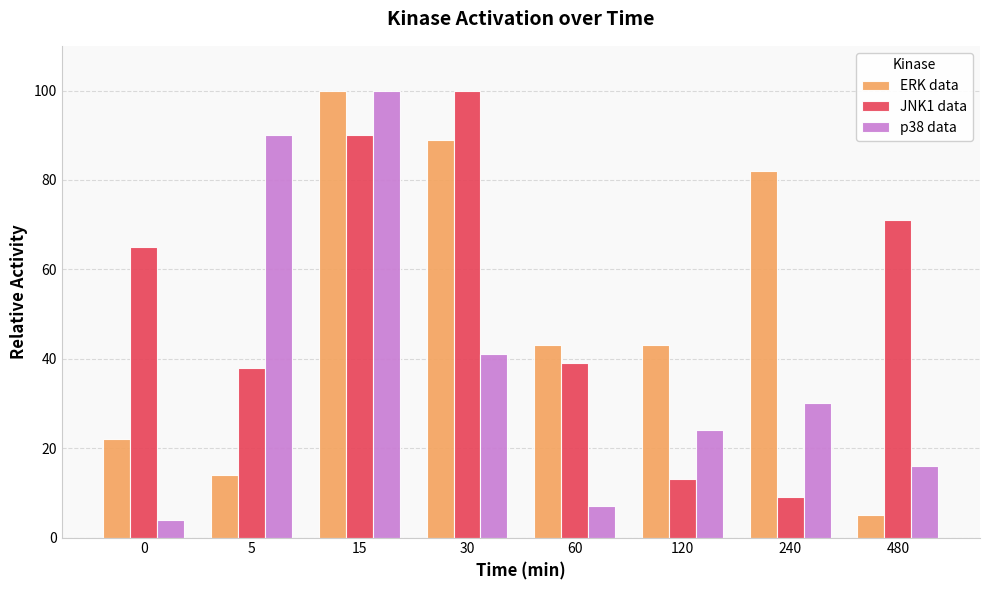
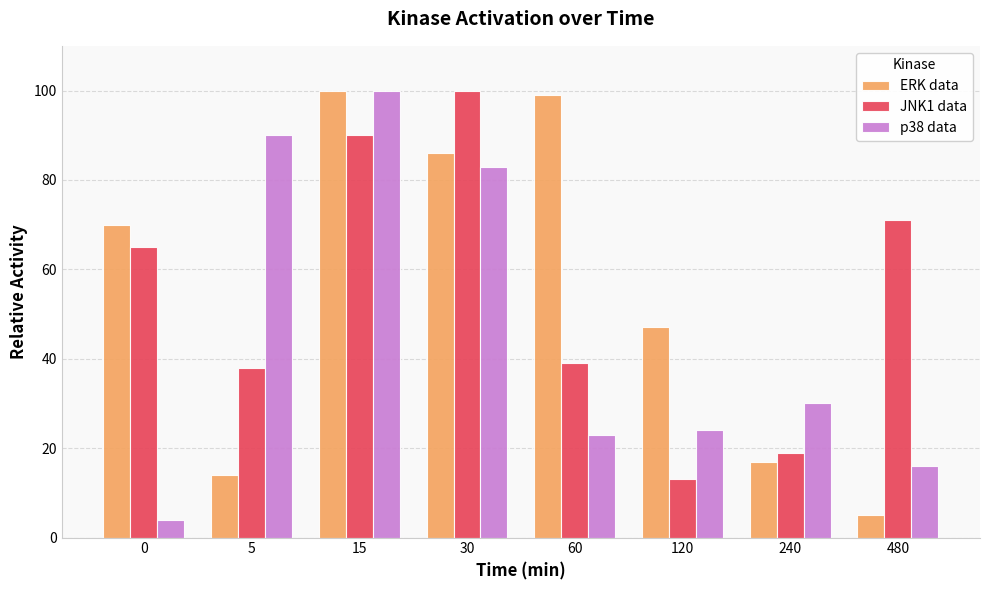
ERK data, 0: 22 -> 70
ERK data, 30: 89 -> 86
p38 data, 30: 41 -> 83
ERK data, 60: 43 -> 99
p38 data, 60: 7 -> 23
ERK data, 120: 43 -> 47
ERK data, 240: 82 -> 17
JNK1 data, 240: 9 -> 19
